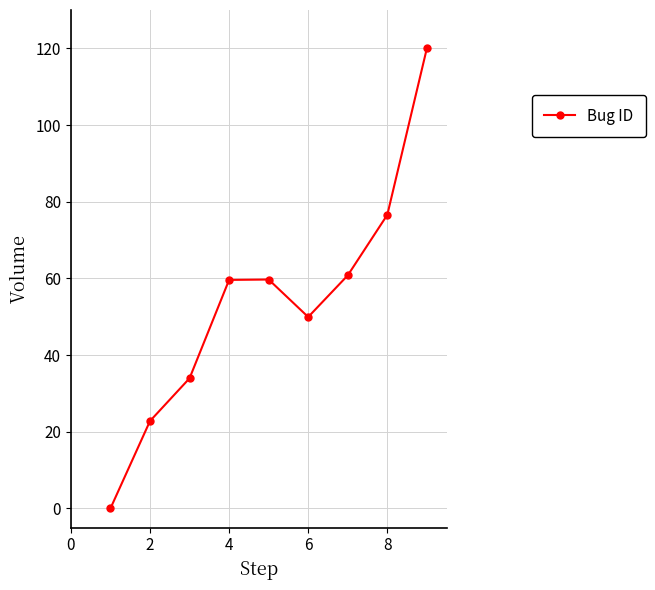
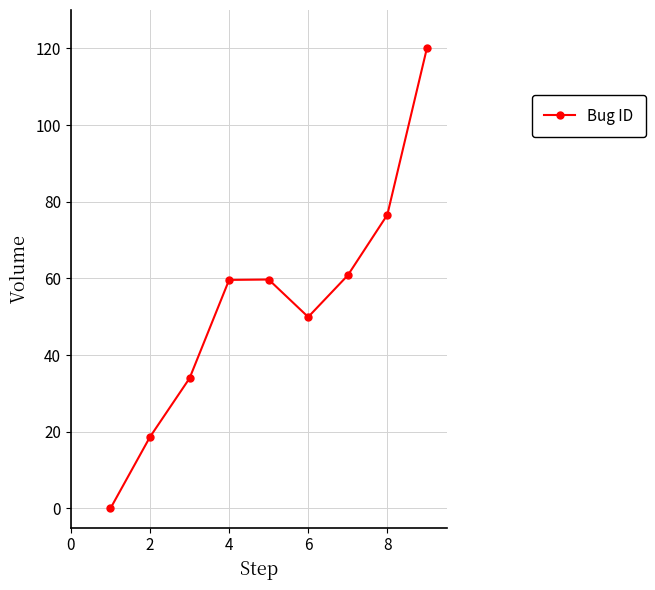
2: 23 -> 19
